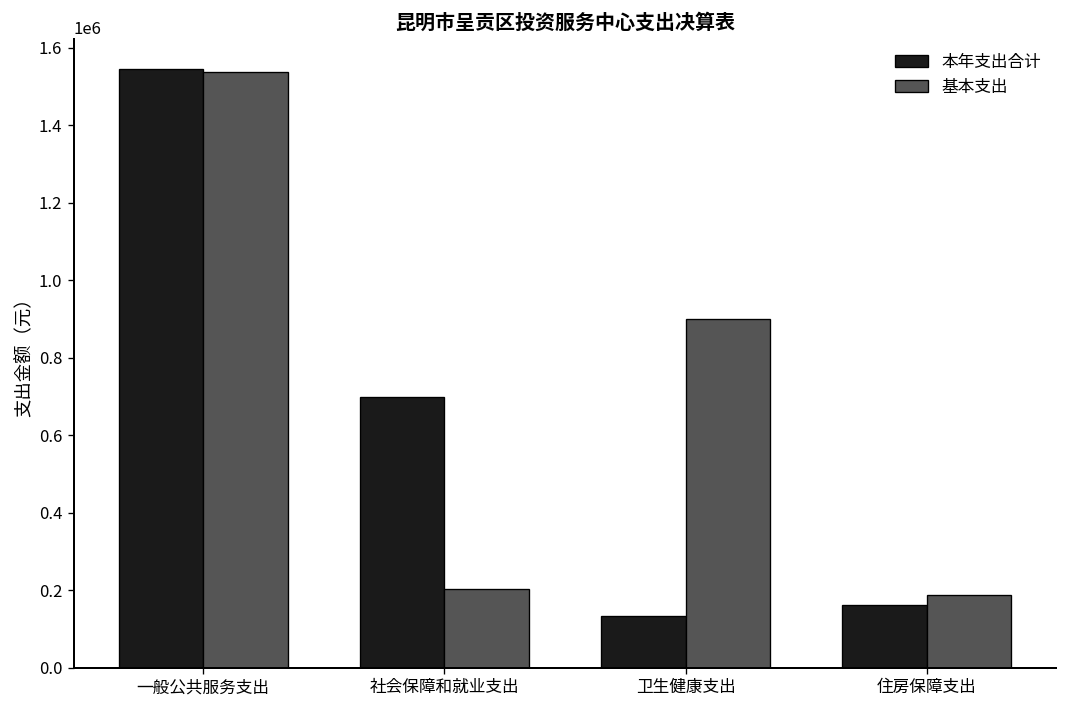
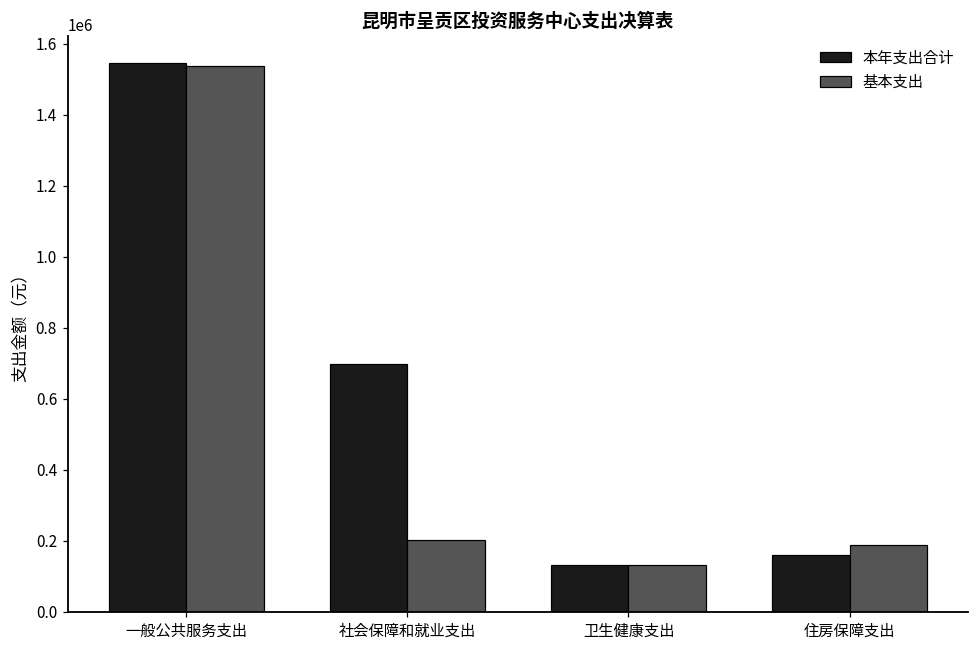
基本支出, 卫生健康支出: 900000 -> 130000
